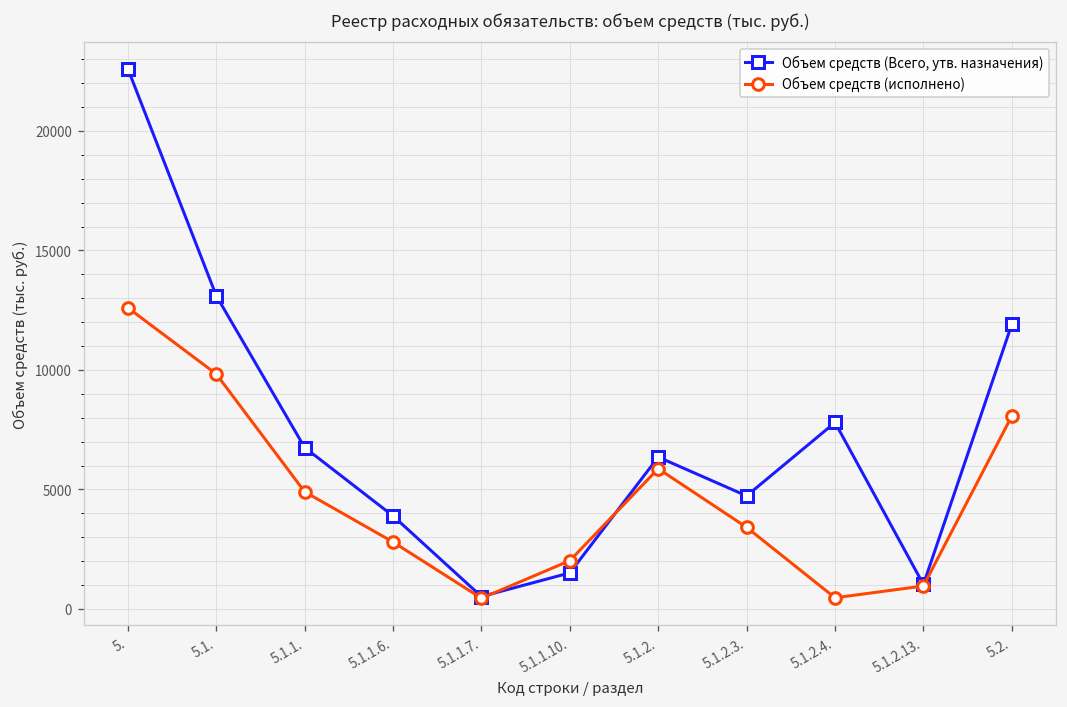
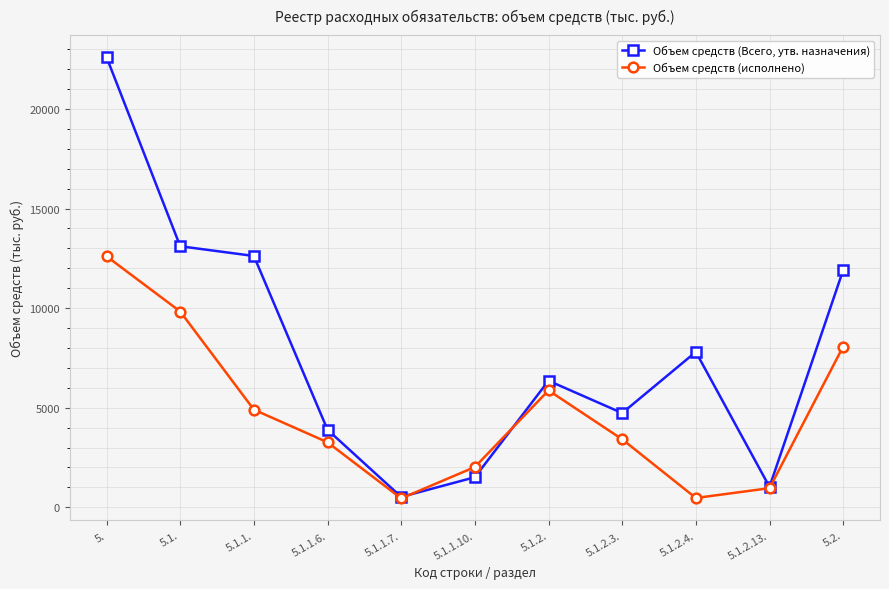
Объем средств (Всего, утв. назначения), 5.1.1.: 6800 -> 12600
Объем средств (исполнено), 5.1.1.6.: 2800 -> 3300
